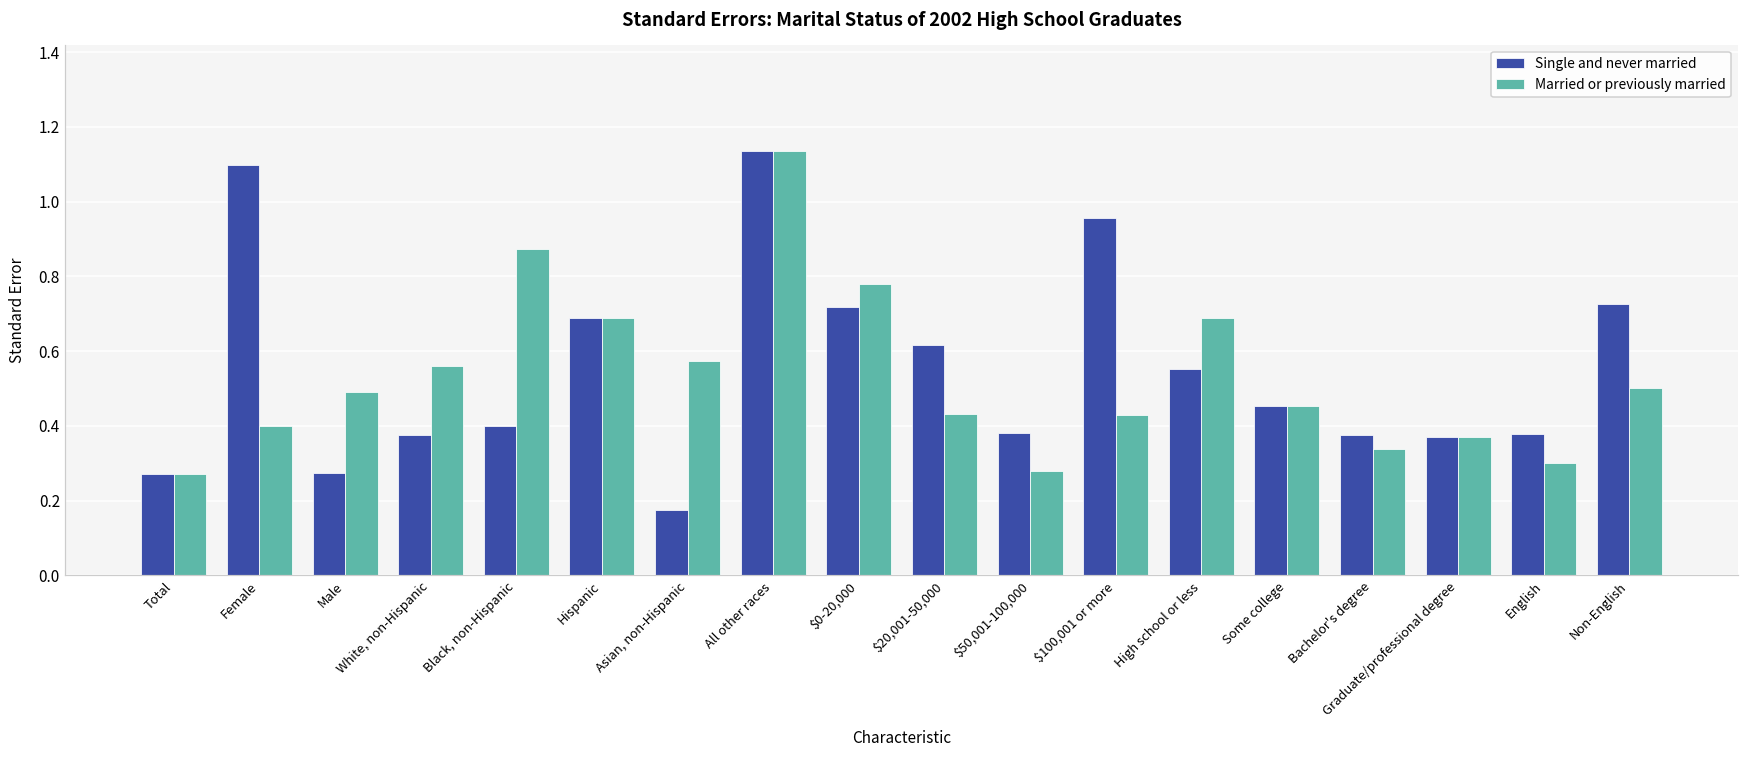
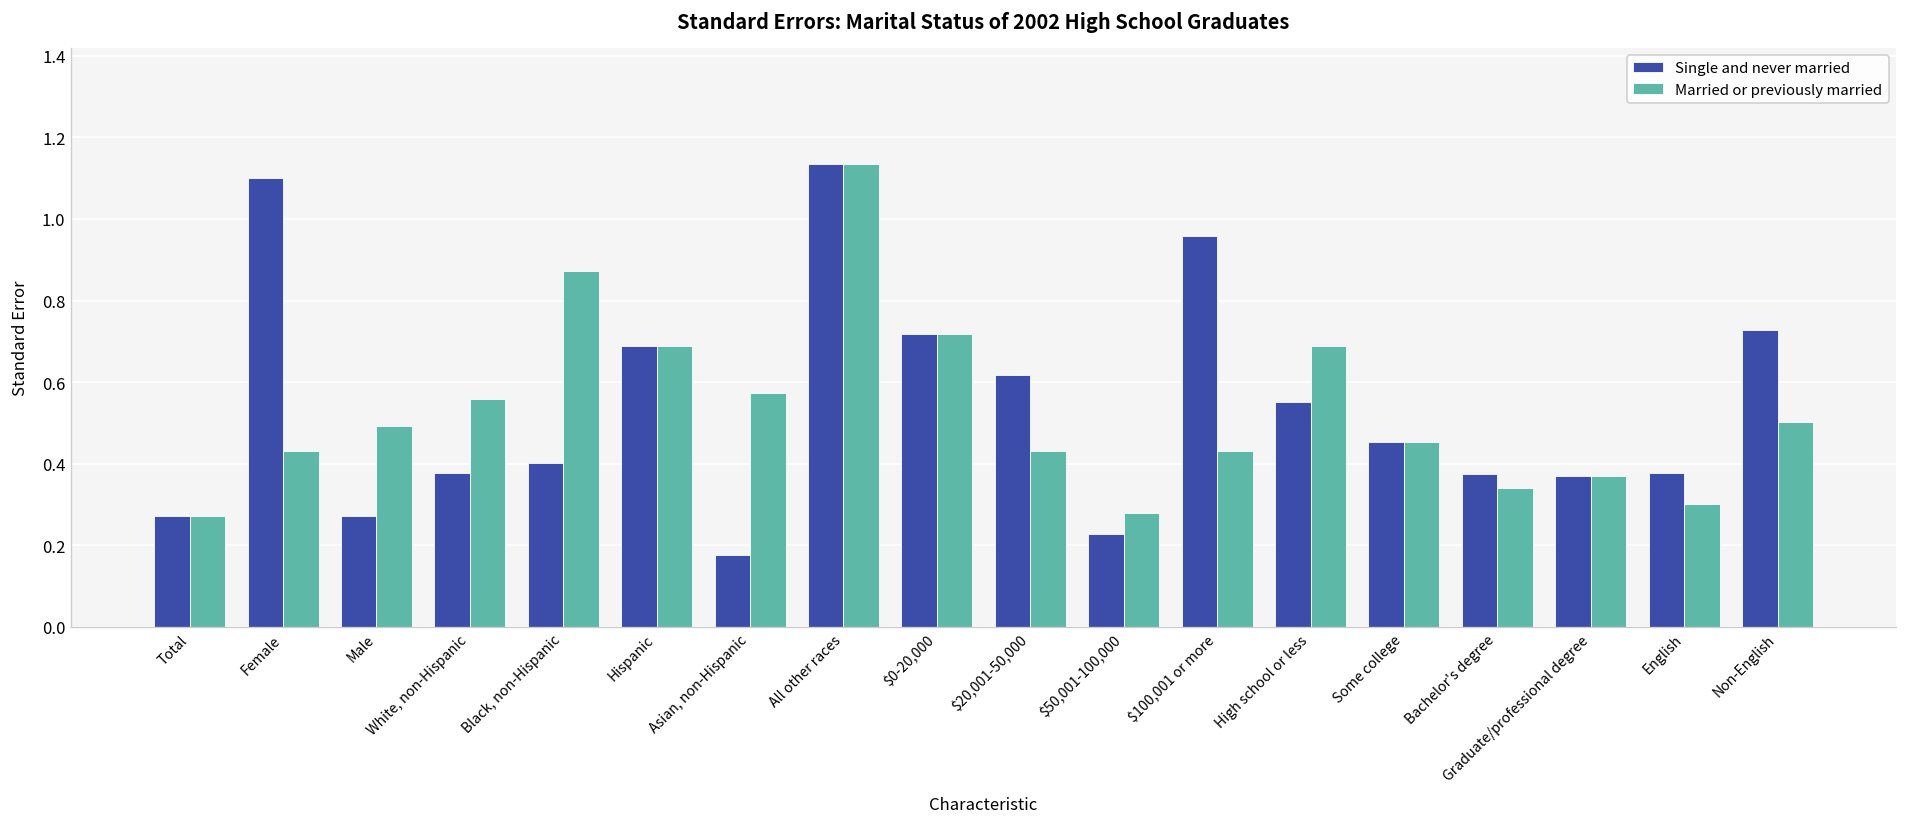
Married or previously married, Female: 0.40 -> 0.43
Married or previously married, $0-20,000: 0.78 -> 0.72
Single and never married, $50,001-100,000: 0.38 -> 0.23
